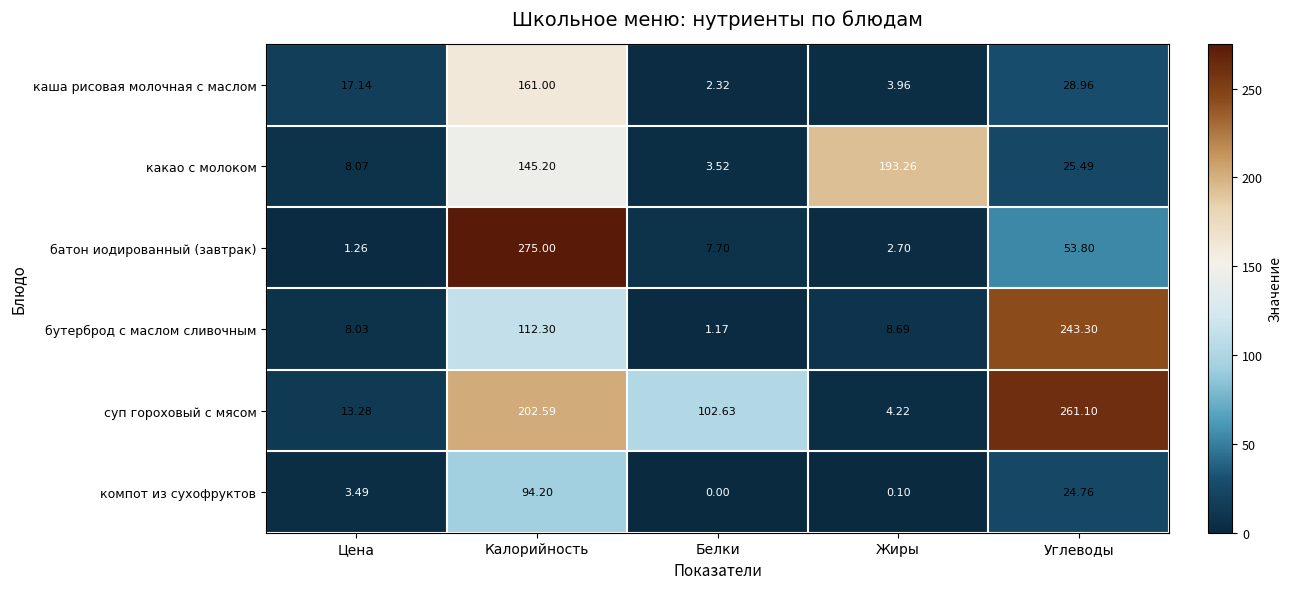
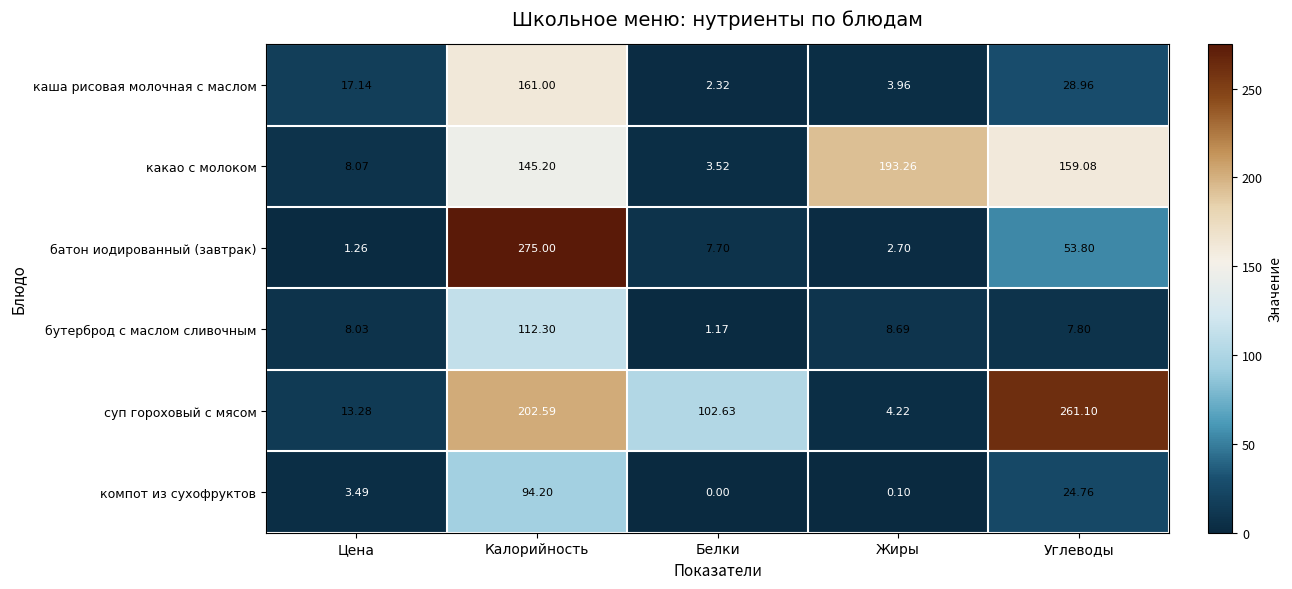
какао с молоком, Углеводы: 25.49 -> 159.08
бутерброд с маслом сливочным, Углеводы: 243.30 -> 7.80
